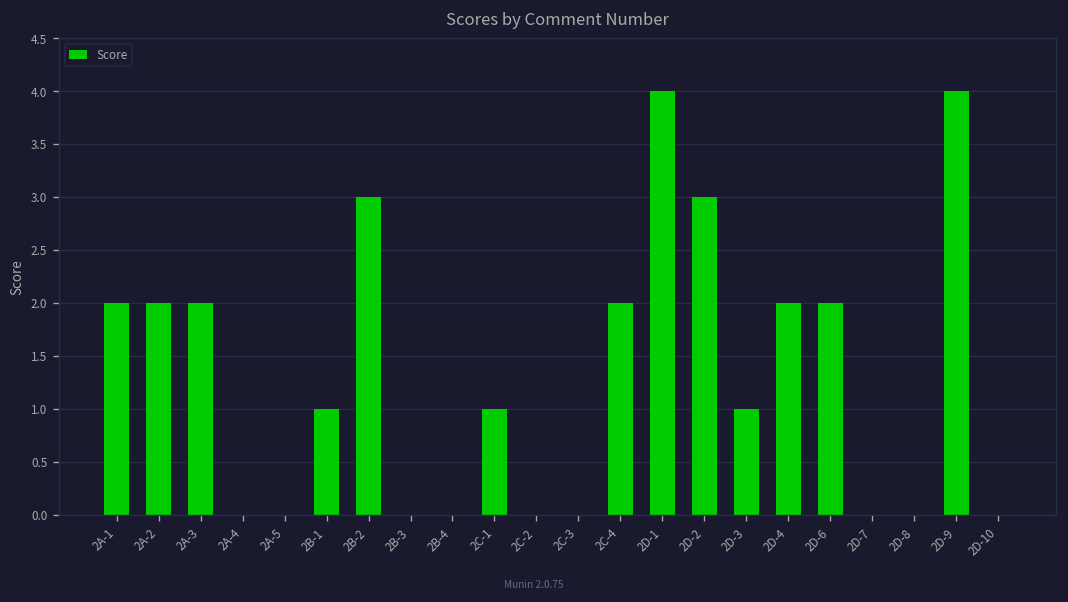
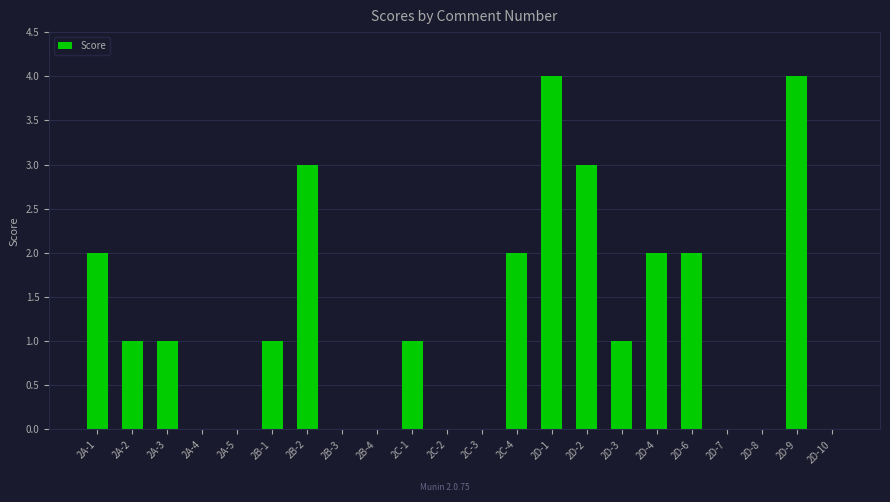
2A-2: 2 -> 1
2A-3: 2 -> 1
